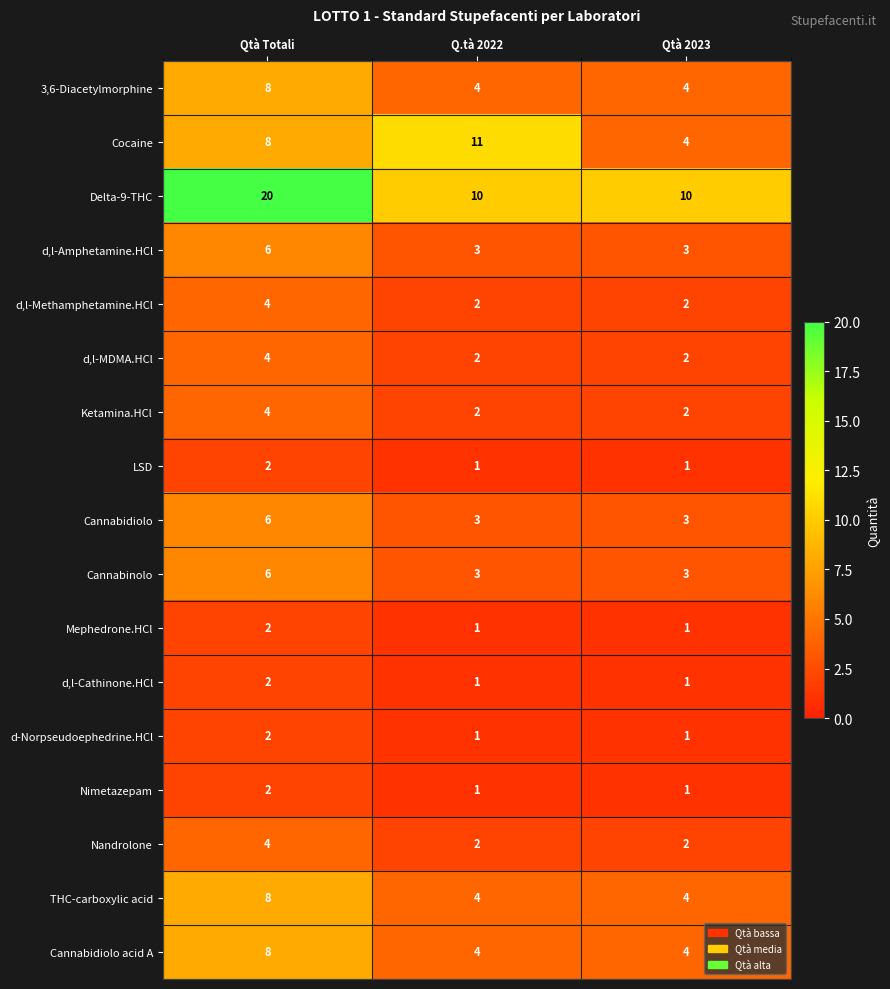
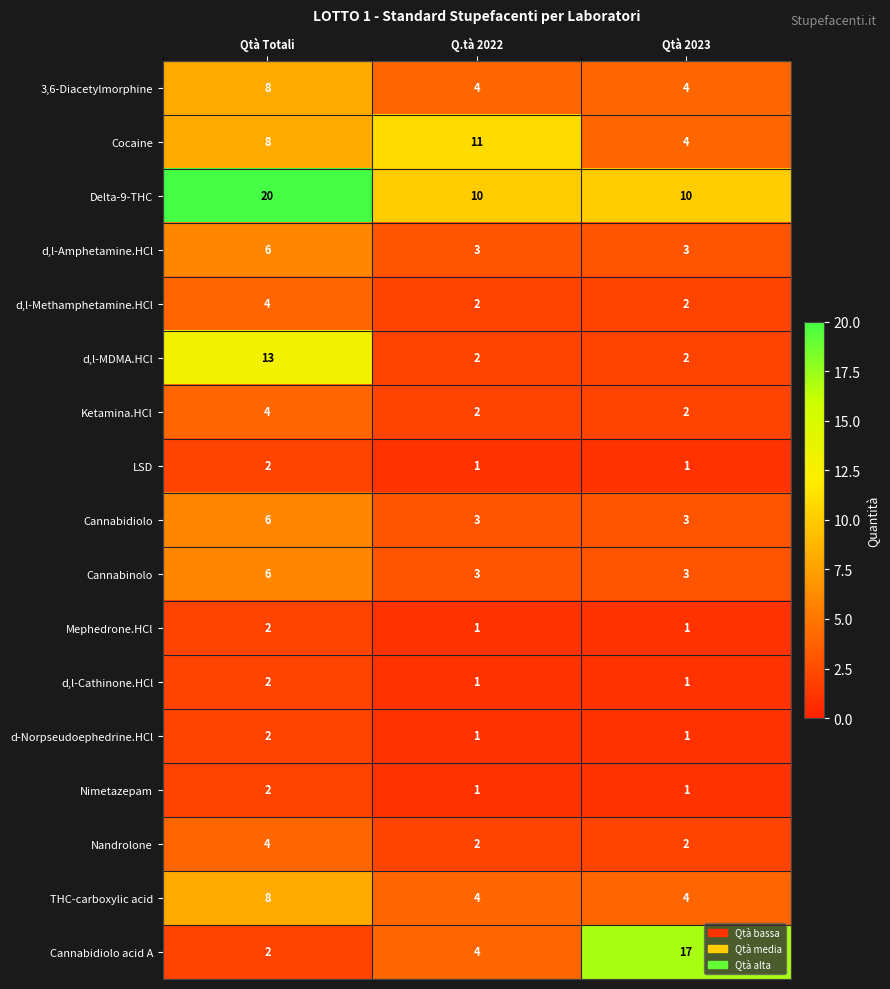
d,l-MDMA.HCl, Qtà Totali: 4 -> 13
Cannabidiolo acid A, Qtà Totali: 8 -> 2
Cannabidiolo acid A, Qtà 2023: 4 -> 17
